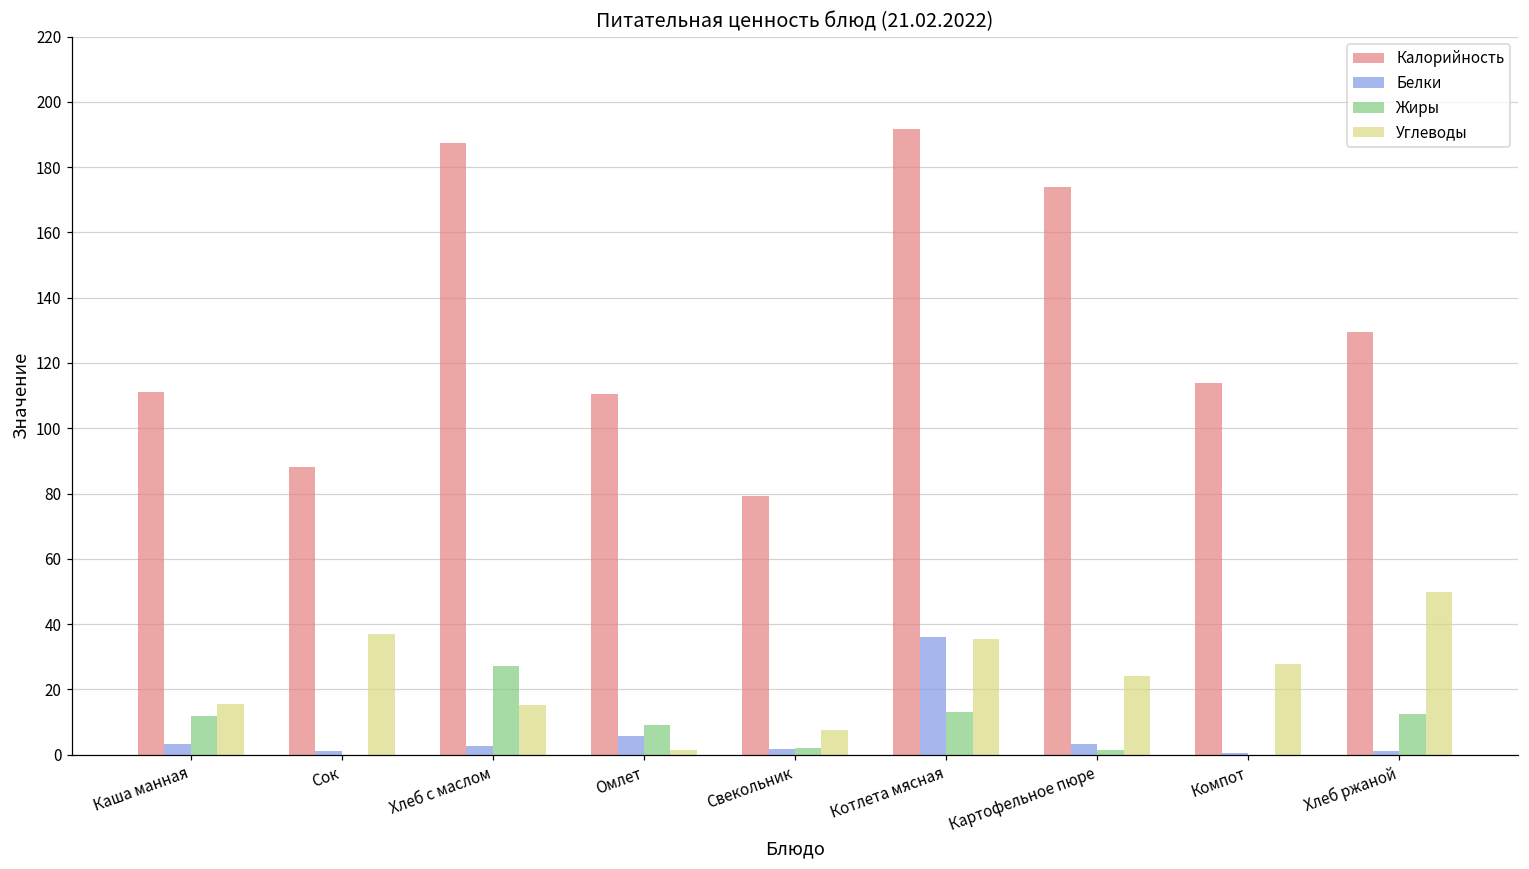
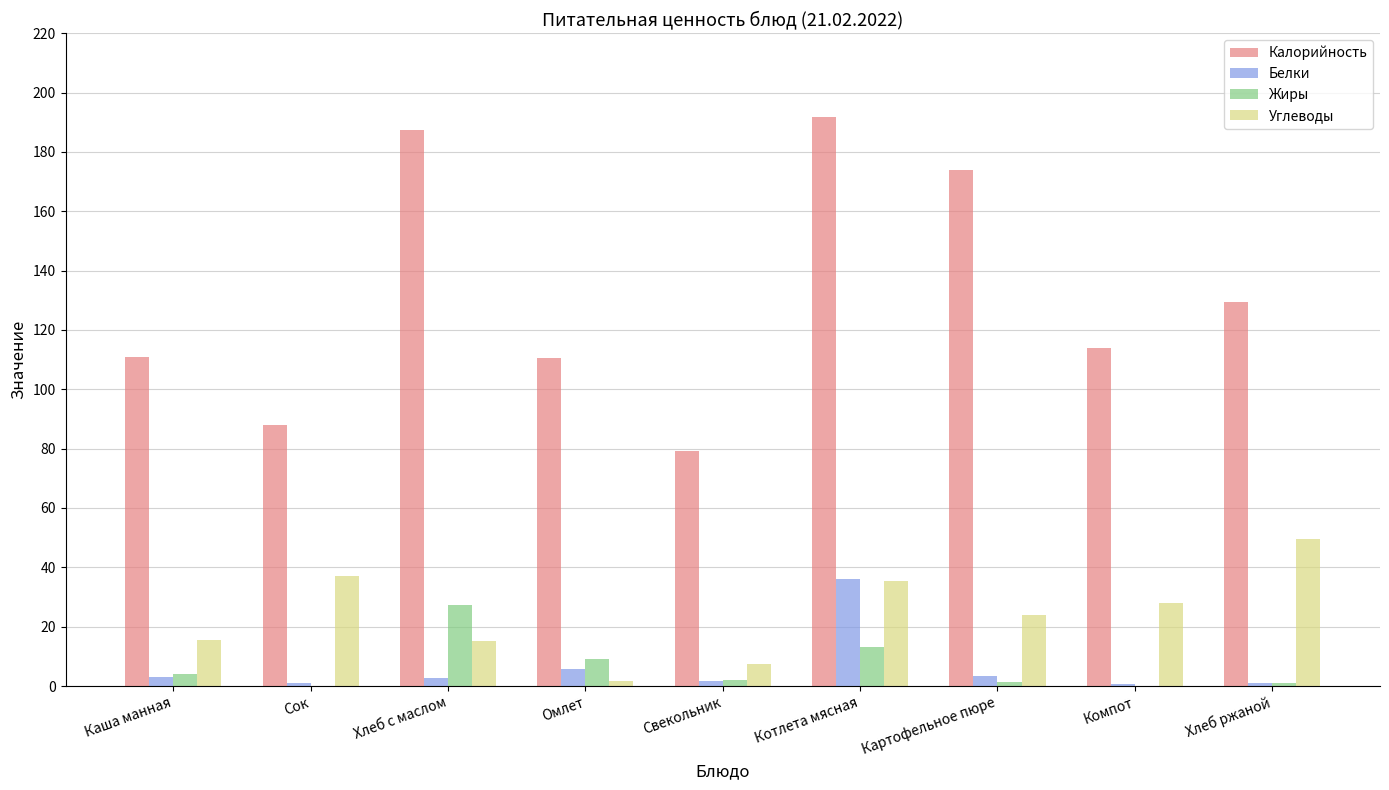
Жиры, Каша манная: 12 -> 4
Жиры, Хлеб ржаной: 12 -> 1
